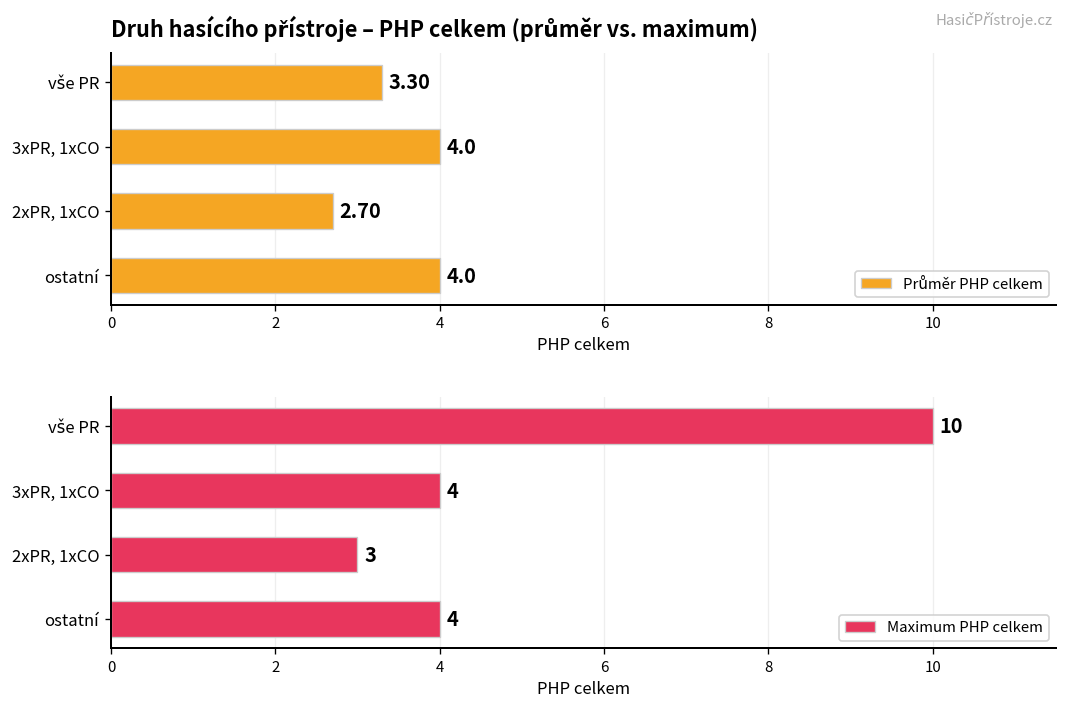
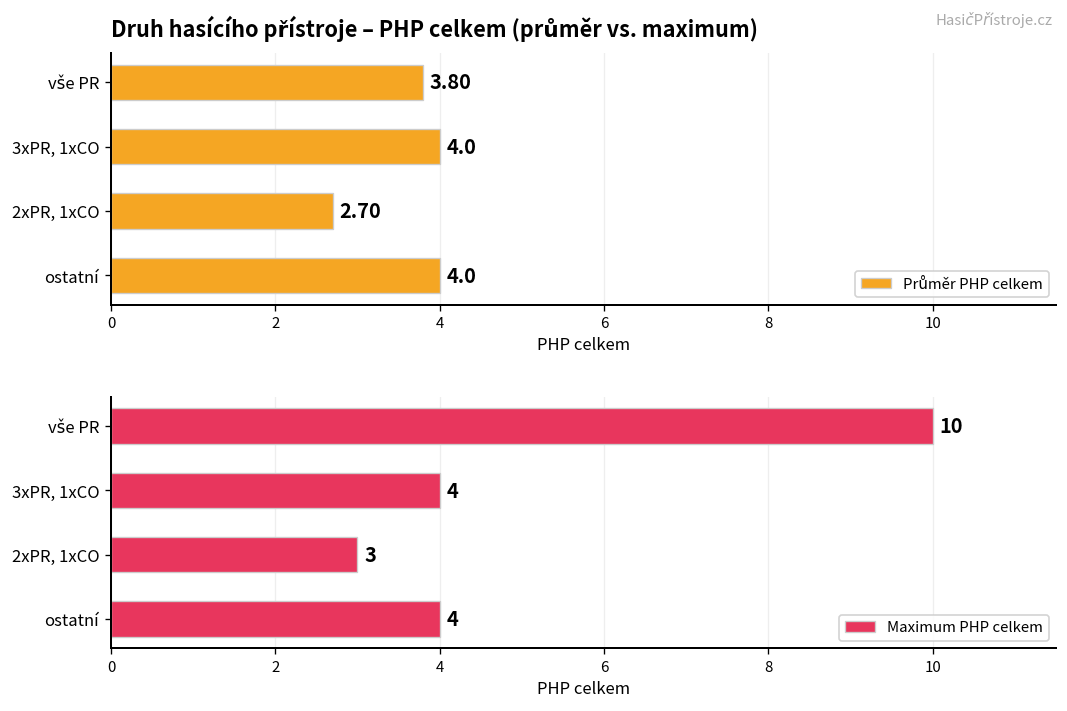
Druh hasícího přístroje – PHP celkem (průměr vs. maximum), vše PR: 3.30 -> 3.80
